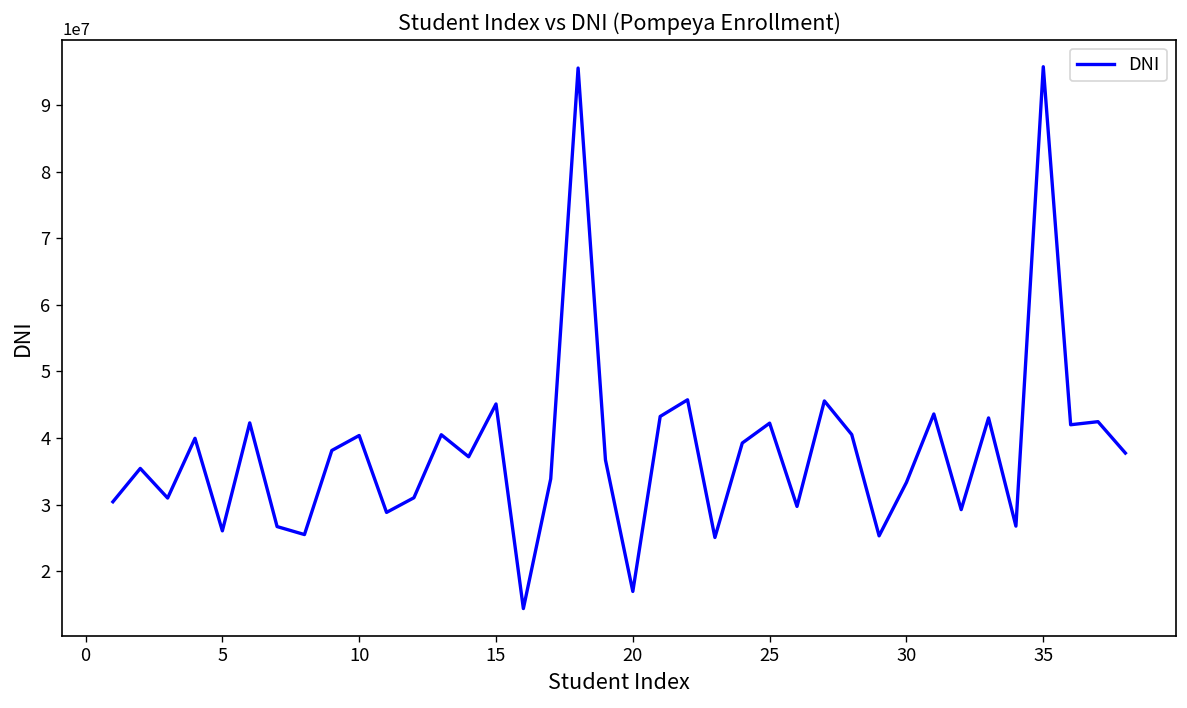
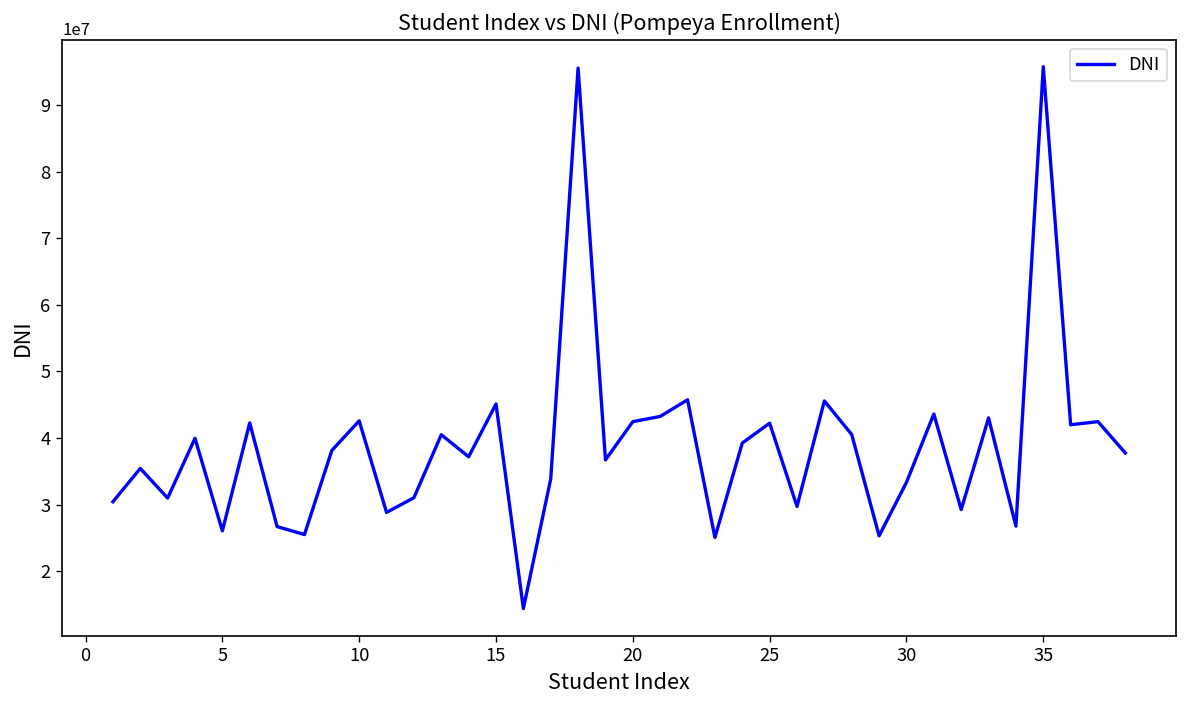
10: 40000000 -> 43000000
20: 17000000 -> 42000000
